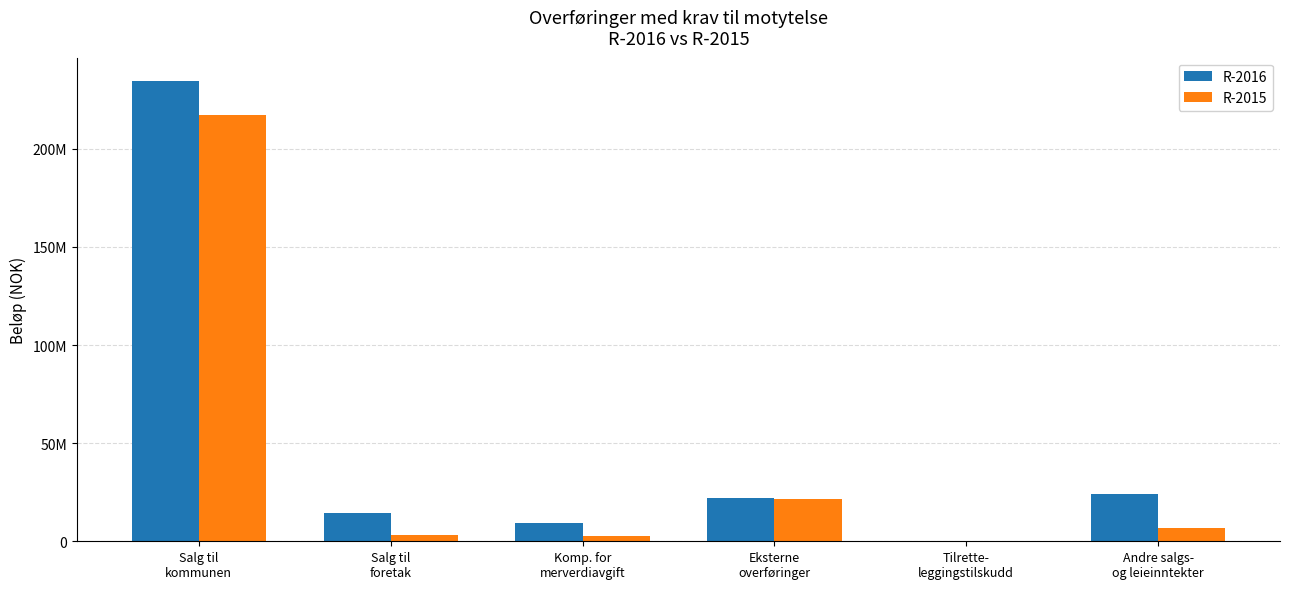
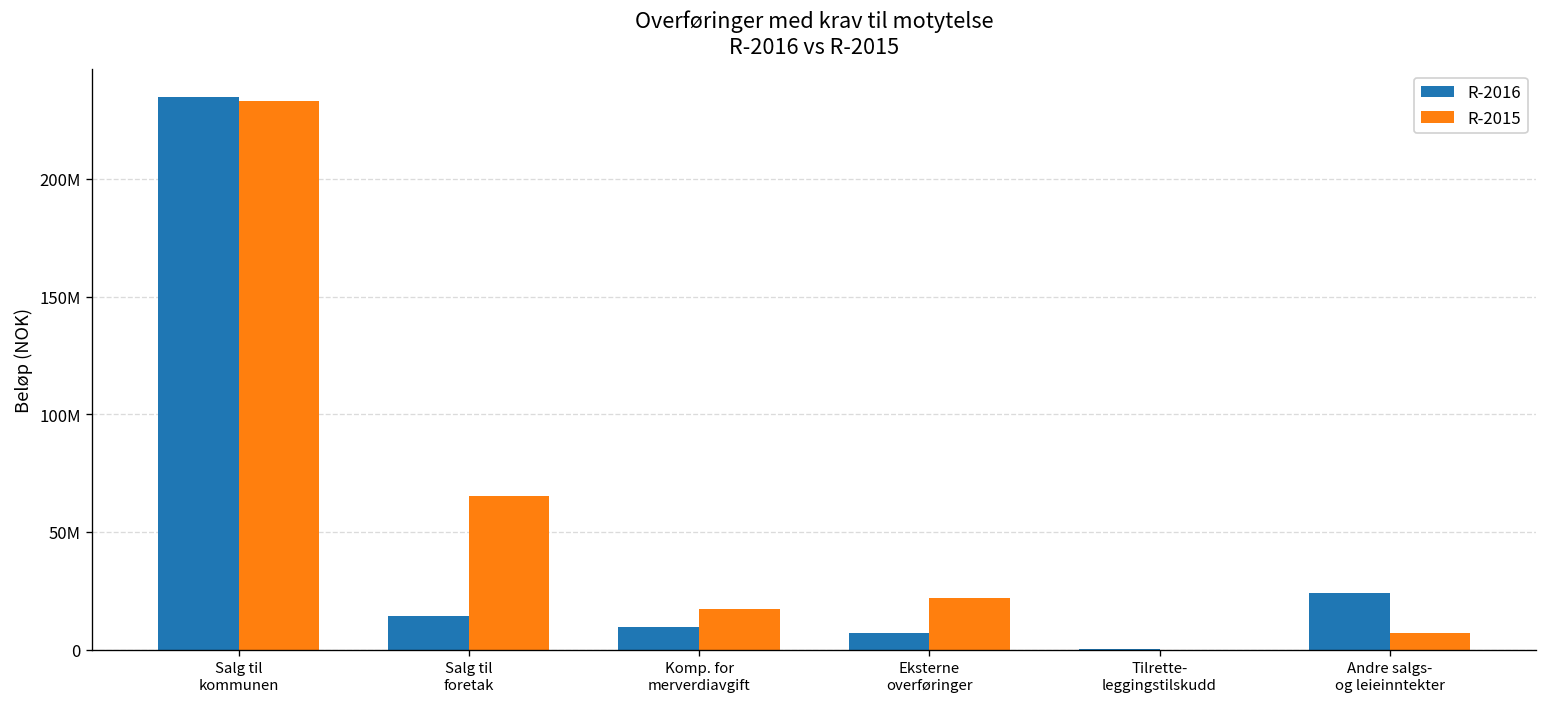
R-2015, Salg til kommunen: 217000000 -> 233000000
R-2015, Salg til foretak: 3000000 -> 65000000
R-2015, Komp. for merverdiavgift: 3000000 -> 17000000
R-2016, Eksterne overføringer: 22000000 -> 7000000
